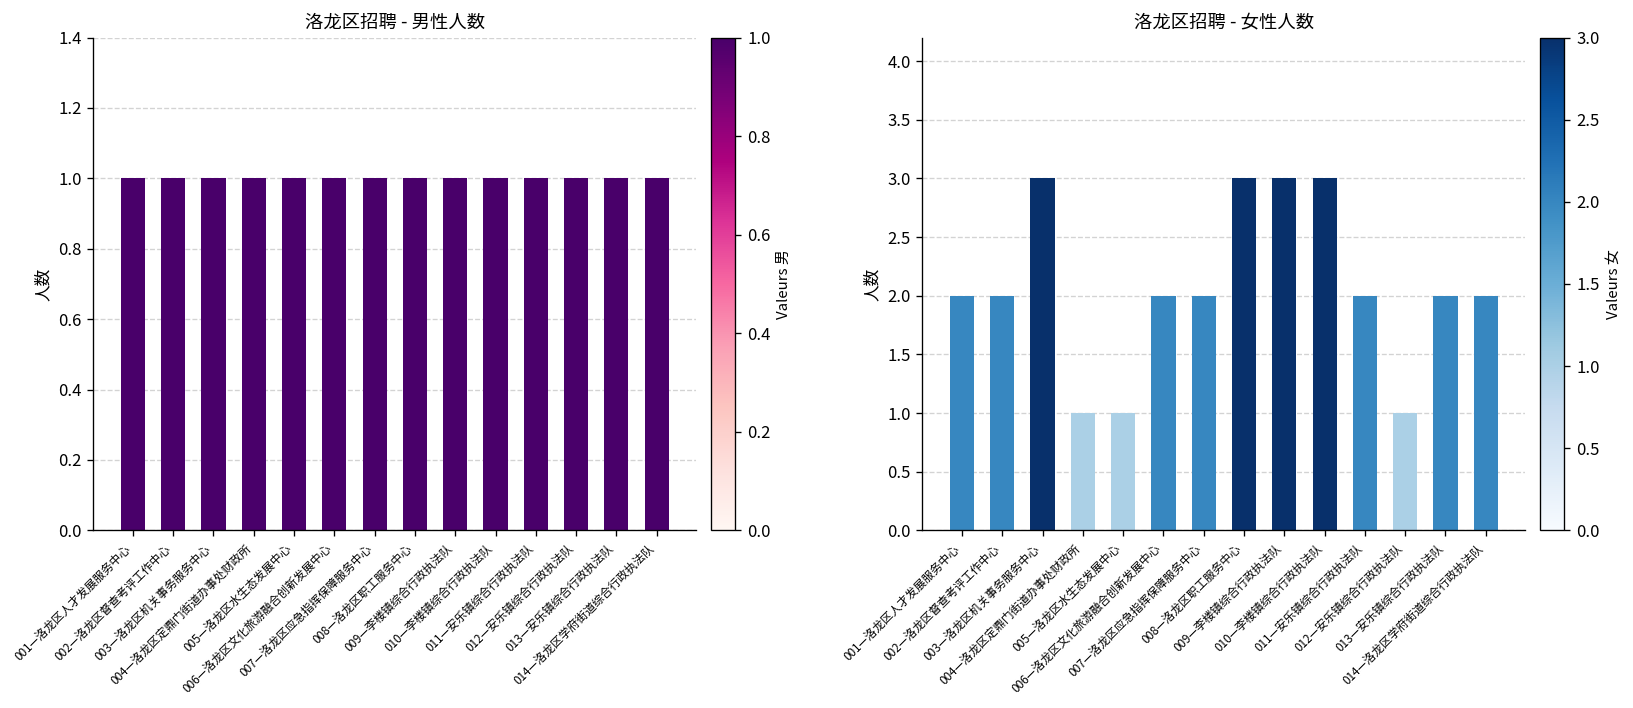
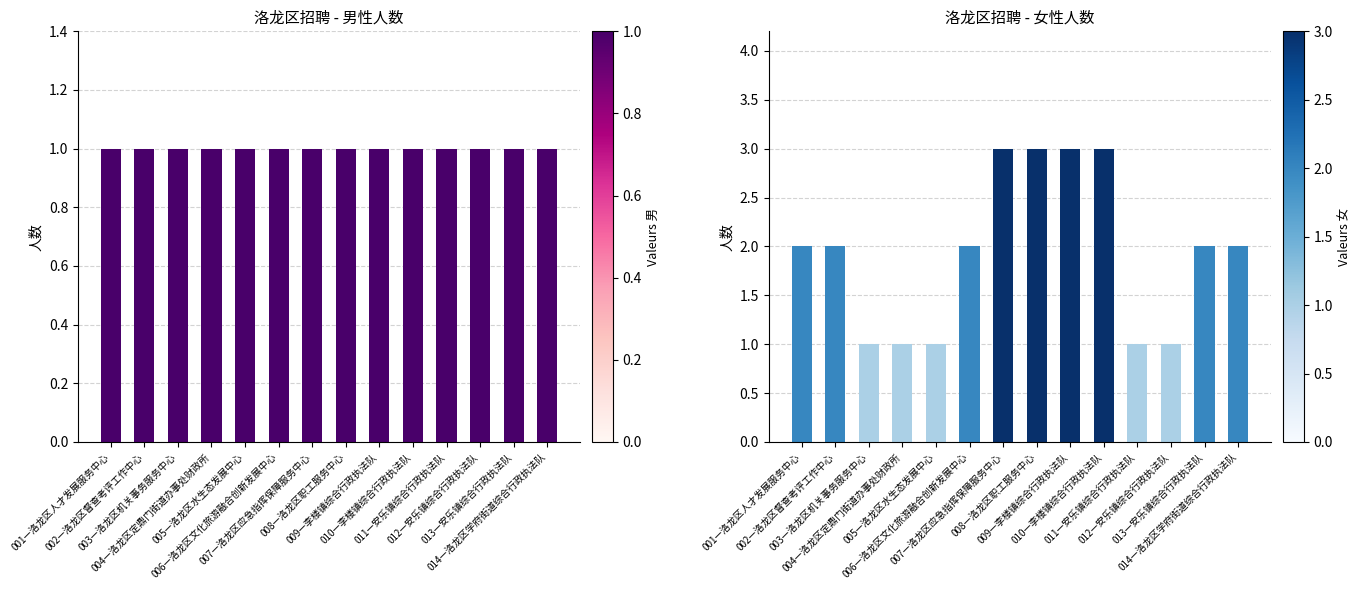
洛龙区招聘 - 女性人数, 003—洛龙区机关事务服务中心: 3 -> 1
洛龙区招聘 - 女性人数, 007—洛龙区应急指挥保障服务中心: 2 -> 3
洛龙区招聘 - 女性人数, 011—安乐镇综合行政执法队: 2 -> 1
